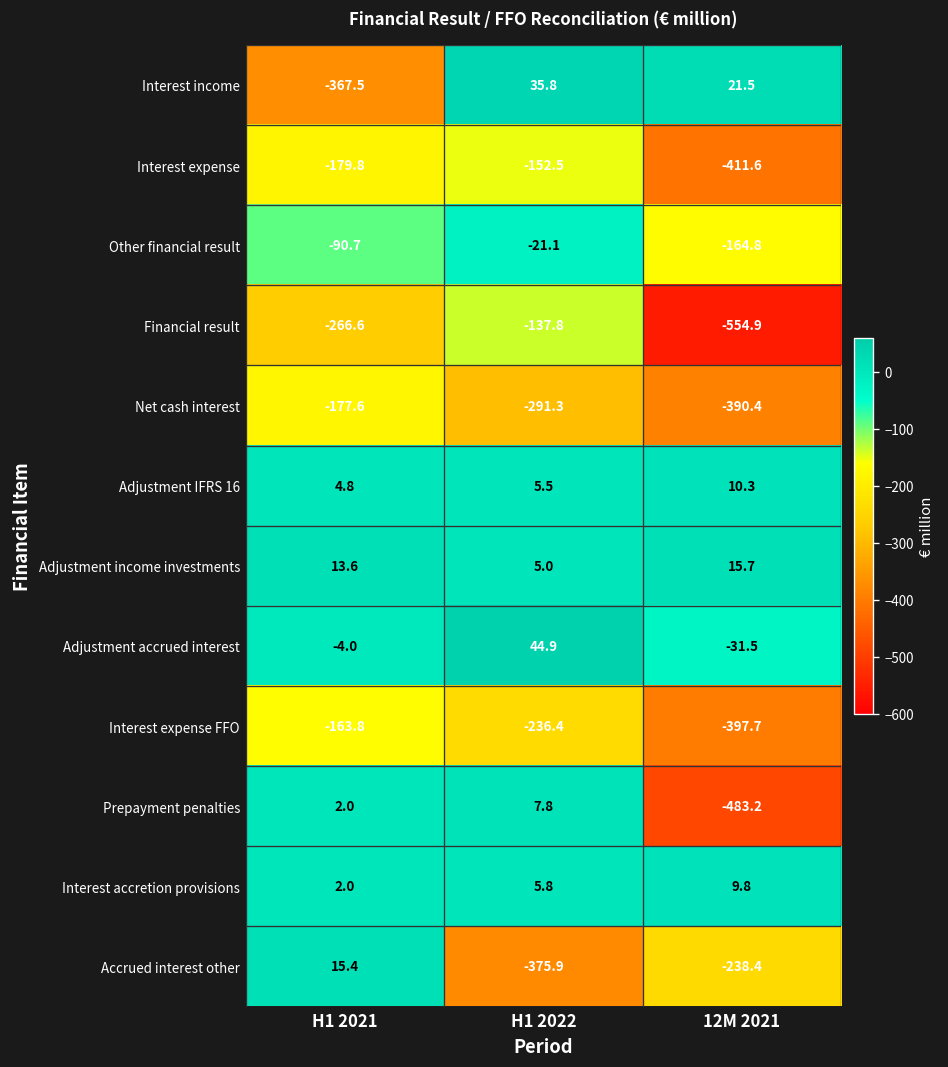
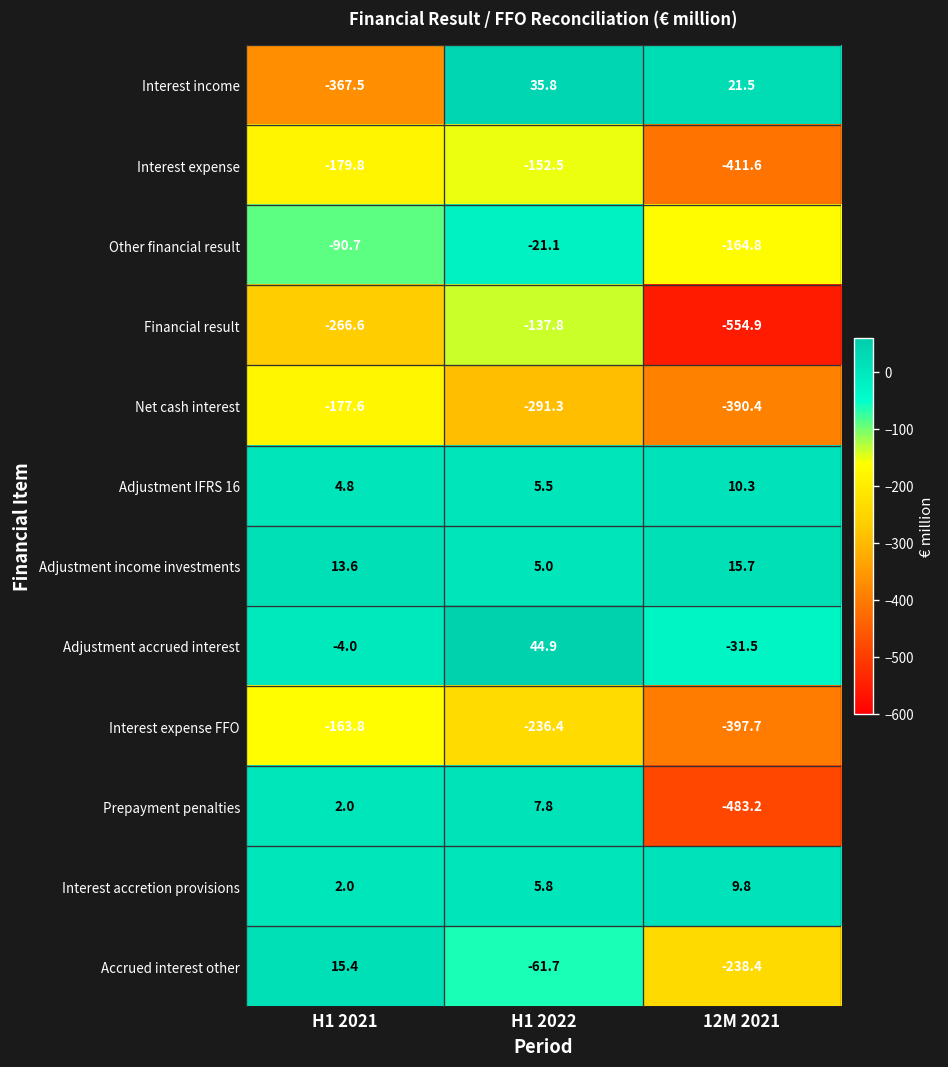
Accrued interest other, H1 2022: -375.9 -> -61.7
